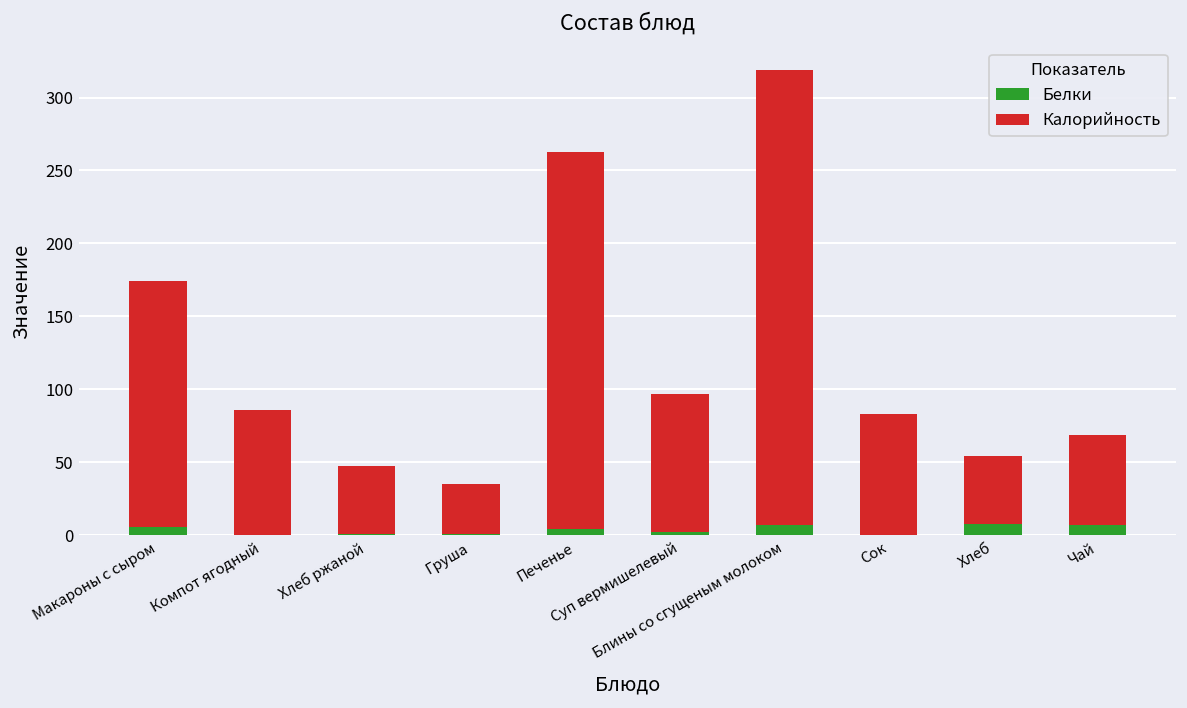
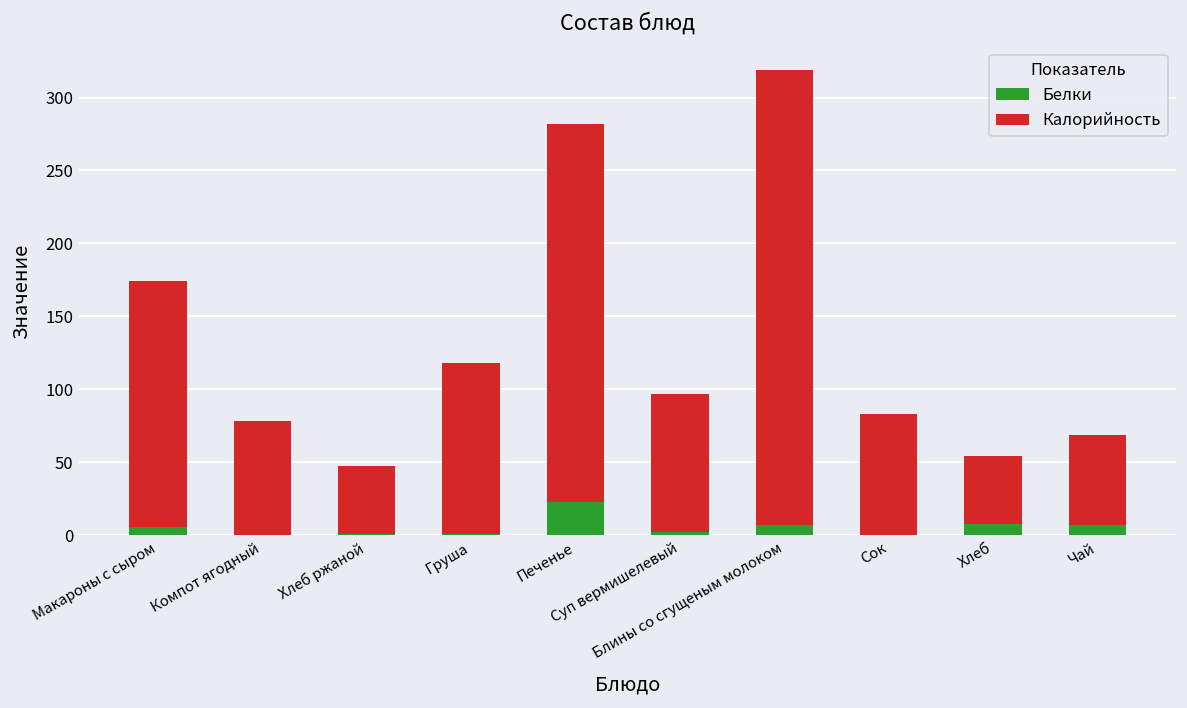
Калорийность, Компот ягодный: 86 -> 78
Калорийность, Груша: 34 -> 117
Белки, Печенье: 4 -> 23
